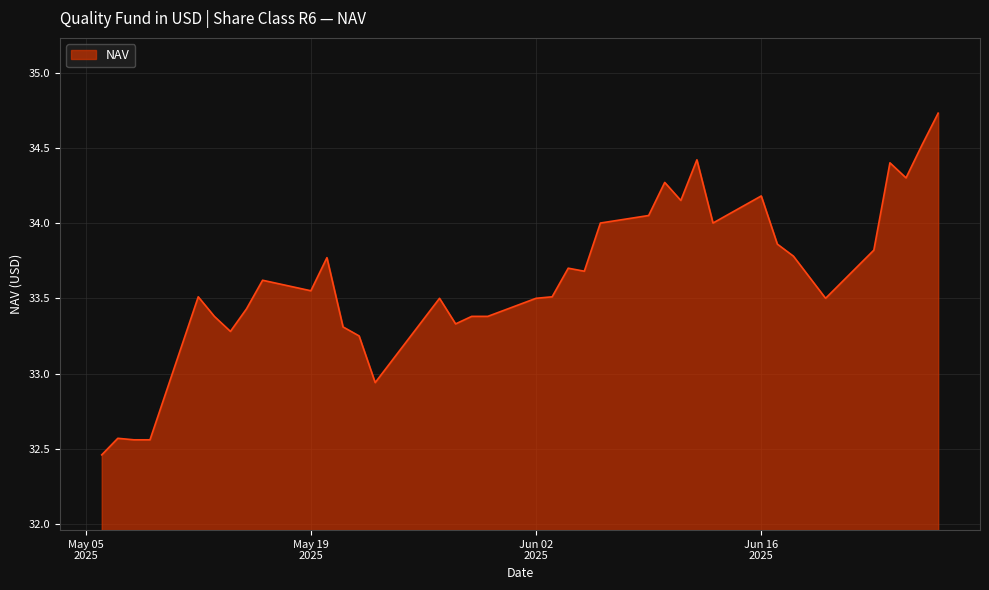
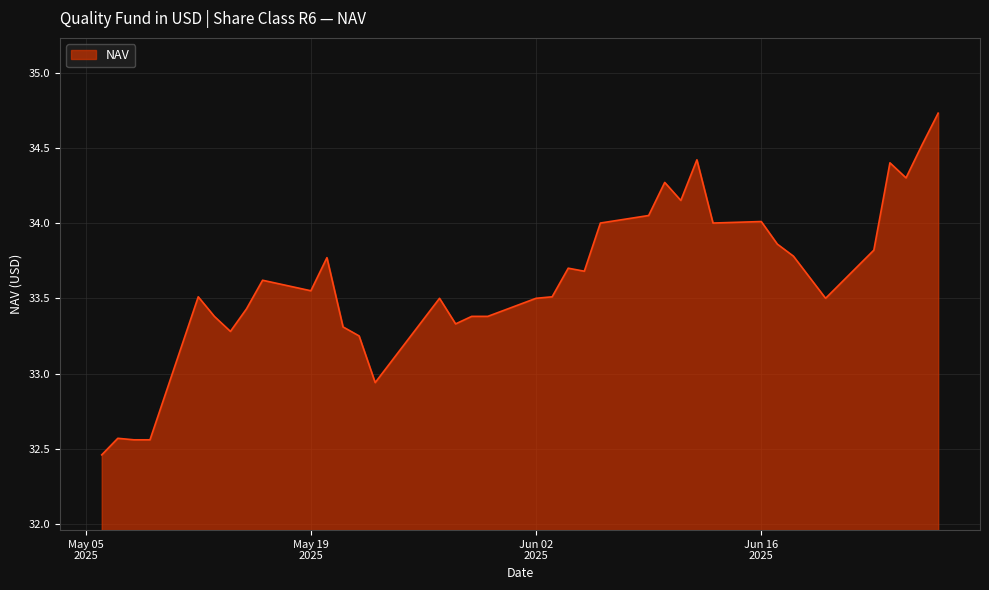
Jun 16 2025: 34.18 -> 34.01
